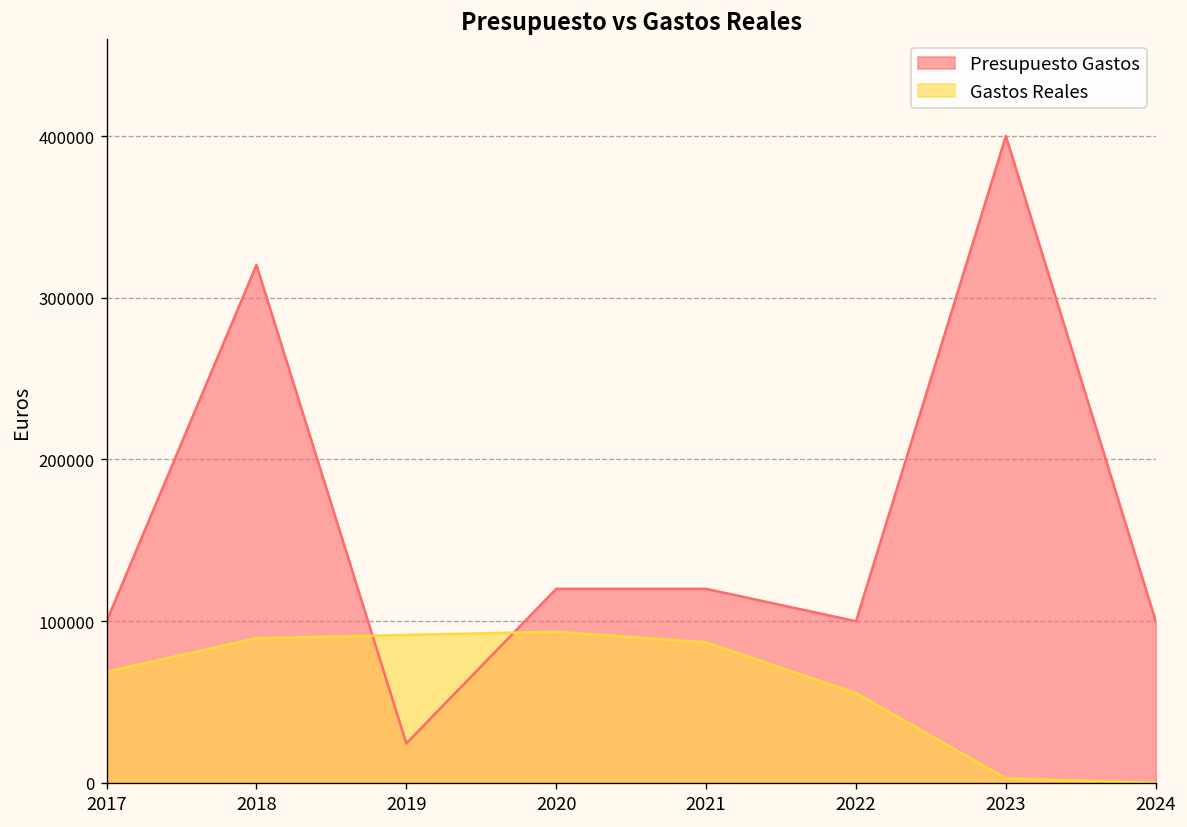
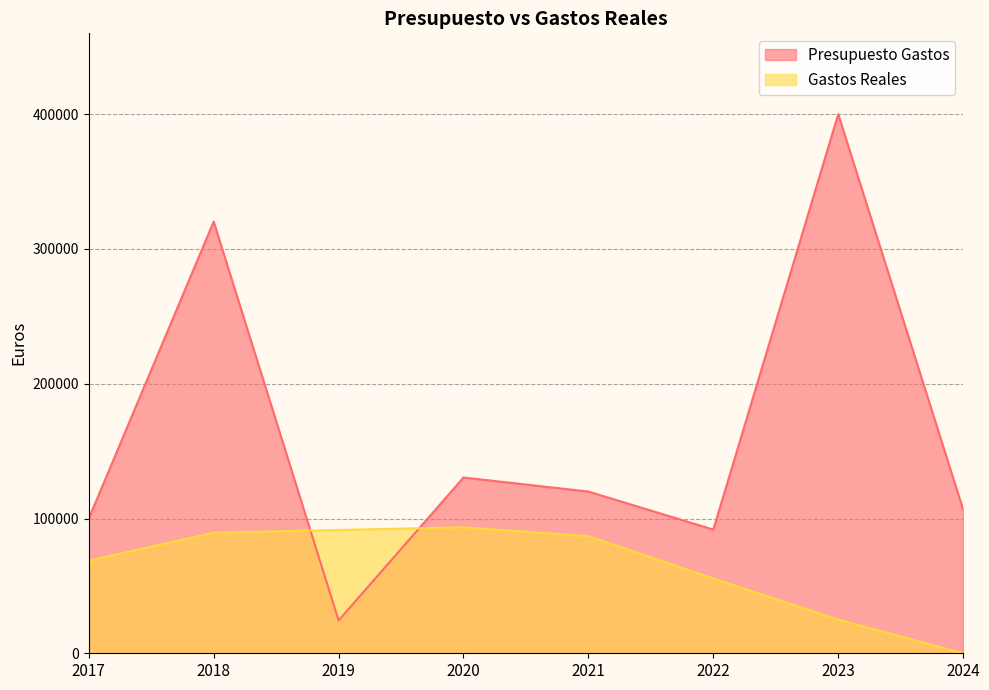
Presupuesto Gastos, 2020: 120000 -> 130000
Presupuesto Gastos, 2022: 100000 -> 92000
Gastos Reales, 2023: 3000 -> 25000
Presupuesto Gastos, 2024: 100000 -> 107000
